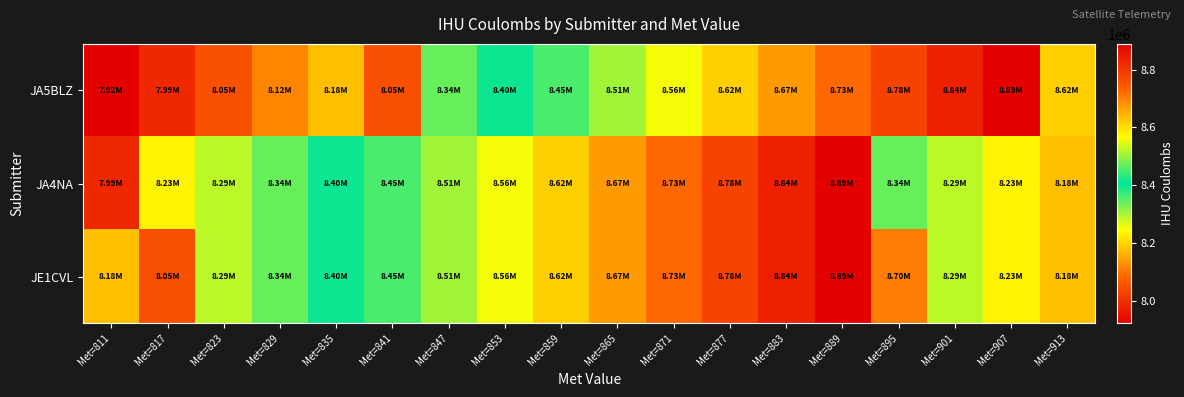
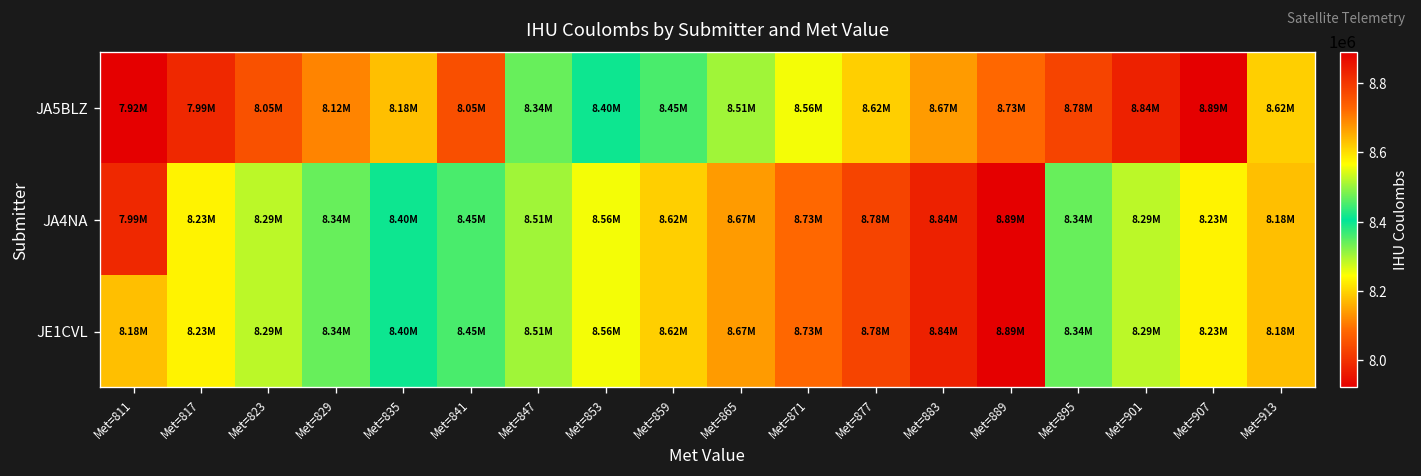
JE1CVL, Met=817: 8.05M -> 8.23M
JE1CVL, Met=895: 8.70M -> 8.34M
